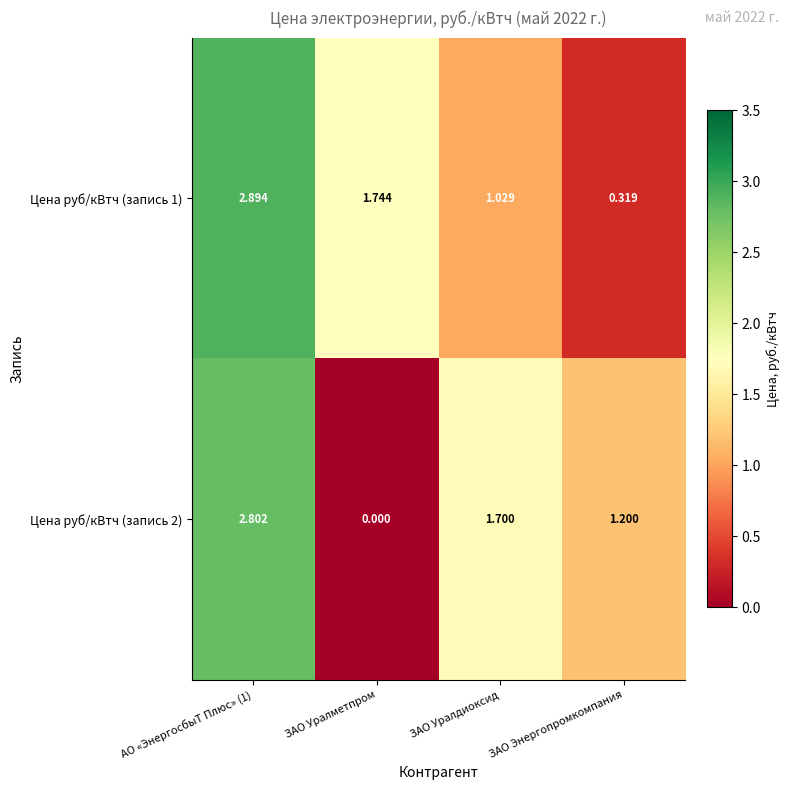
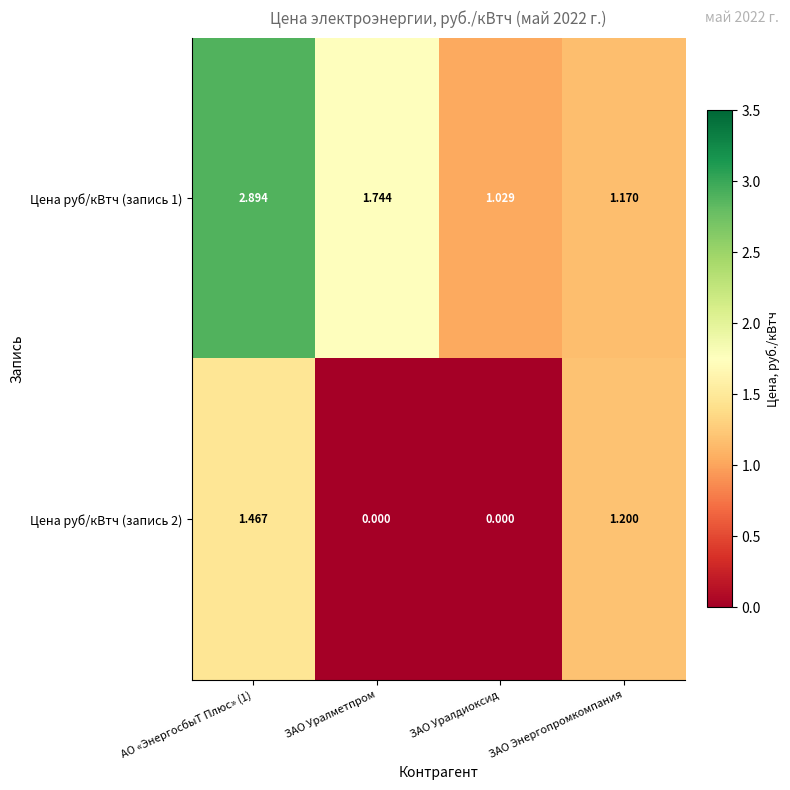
Цена руб/кВтч (запись 1), ЗАО Энергопромкомпания: 0.319 -> 1.170
Цена руб/кВтч (запись 2), АО «ЭнергосбыТ Плюс» (1): 2.802 -> 1.467
Цена руб/кВтч (запись 2), ЗАО Уралдиоксид: 1.700 -> 0.000
